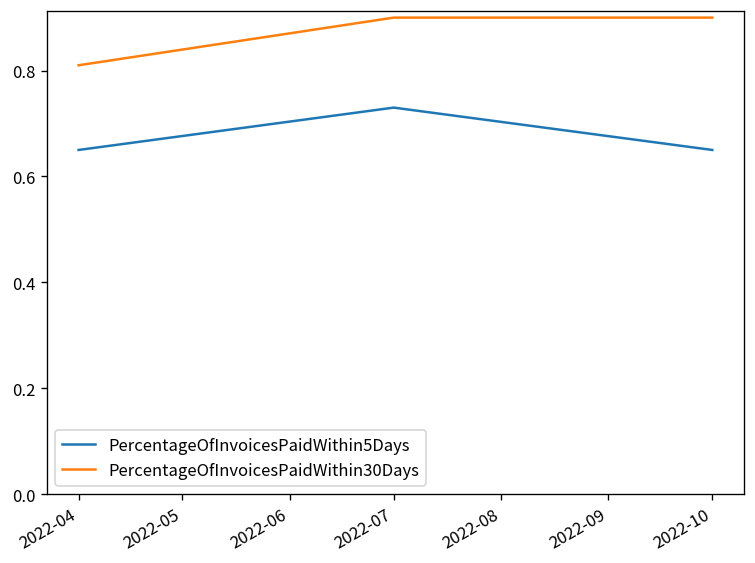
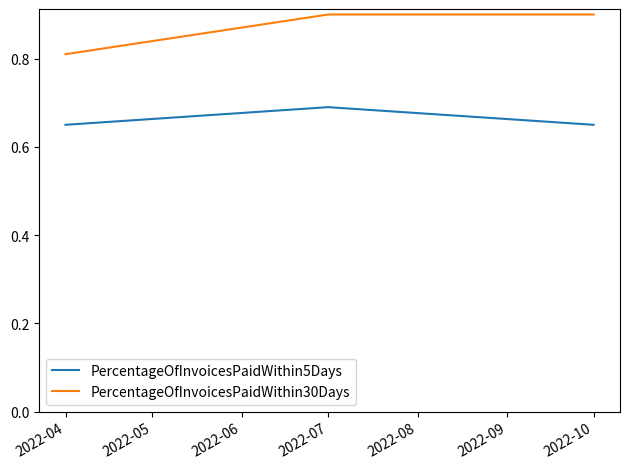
PercentageOfInvoicesPaidWithin5Days, 2022-07: 0.73 -> 0.69
